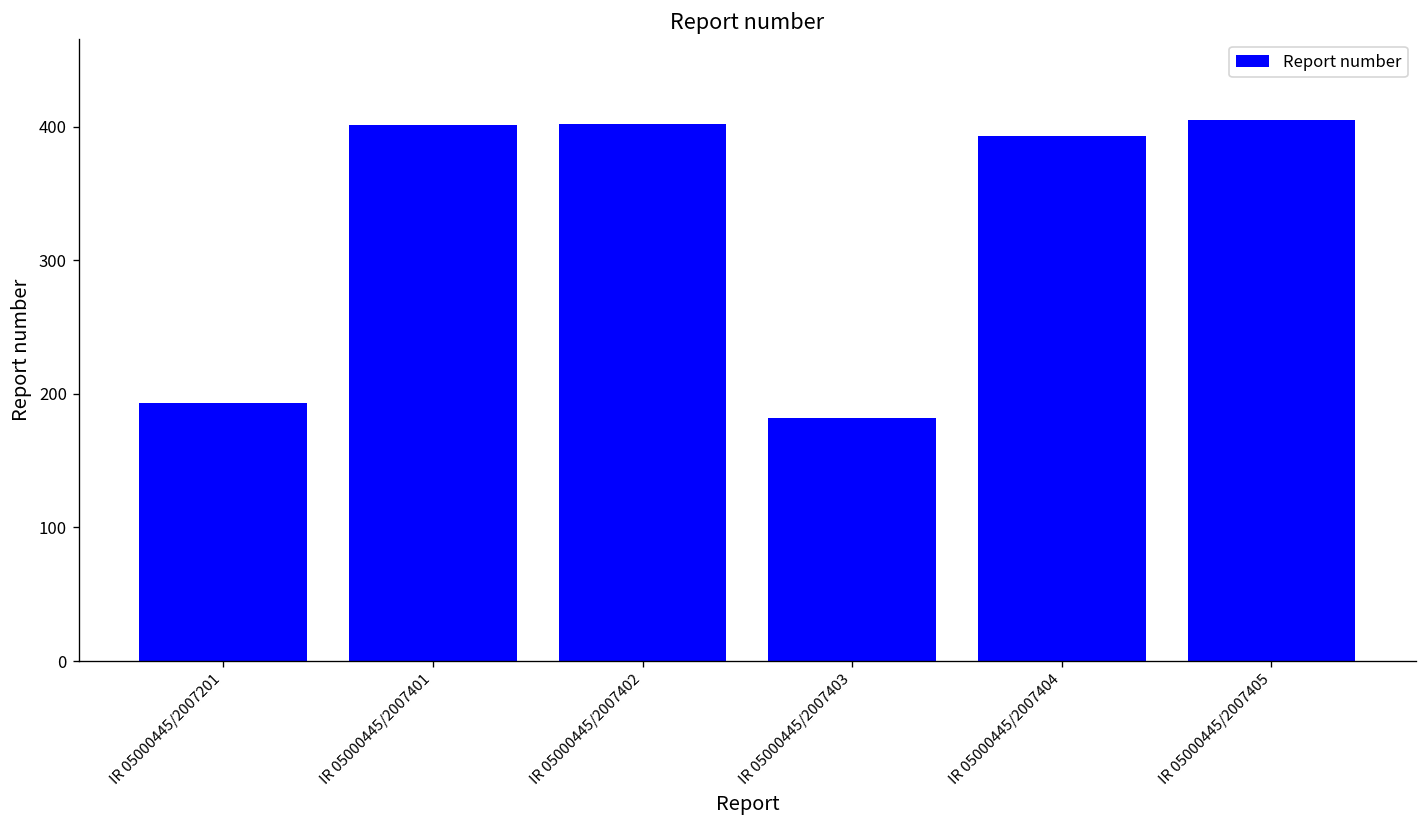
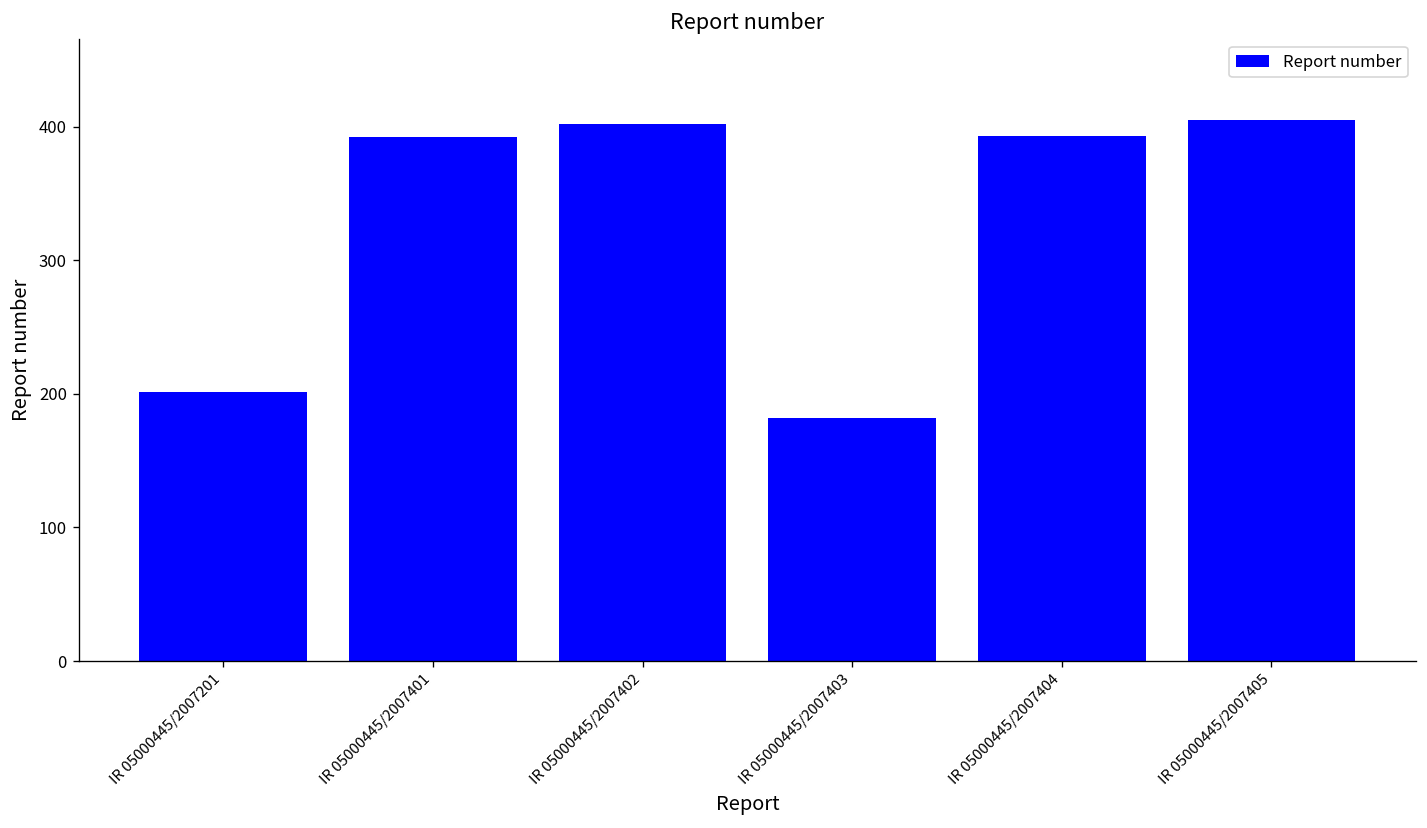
IR 05000445/2007201: 193 -> 201
IR 05000445/2007401: 401 -> 392
